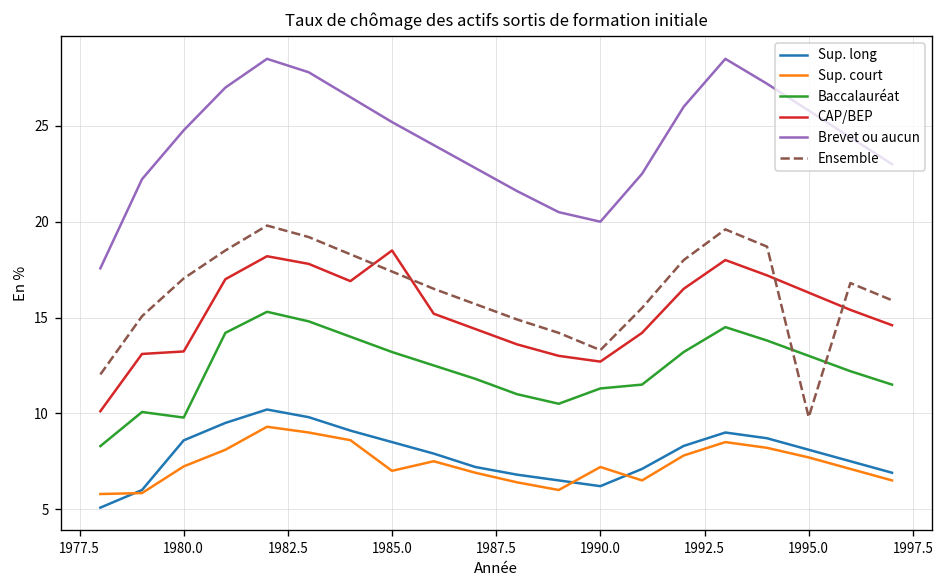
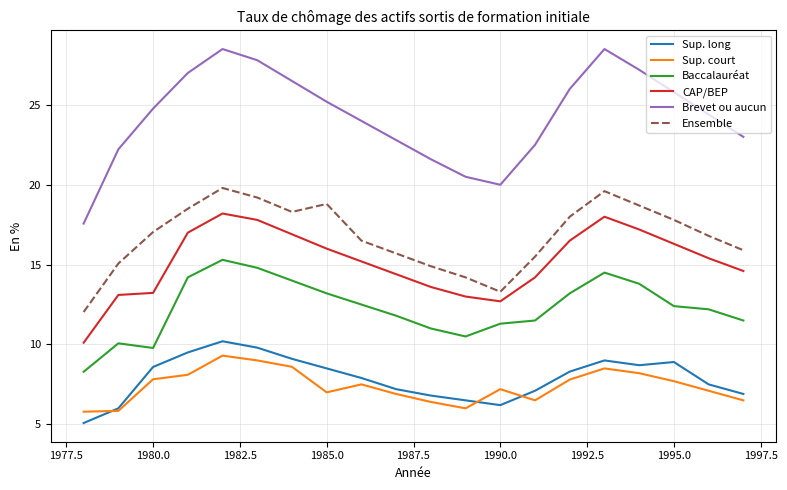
Sup. court, 1980.0: 7.2 -> 7.8
CAP/BEP, 1985.0: 18.5 -> 16.0
Ensemble, 1985.0: 17.4 -> 18.8
Sup. long, 1995.0: 8.1 -> 8.9
Baccalauréat, 1995.0: 13.0 -> 12.4
Ensemble, 1995.0: 9.8 -> 17.8
